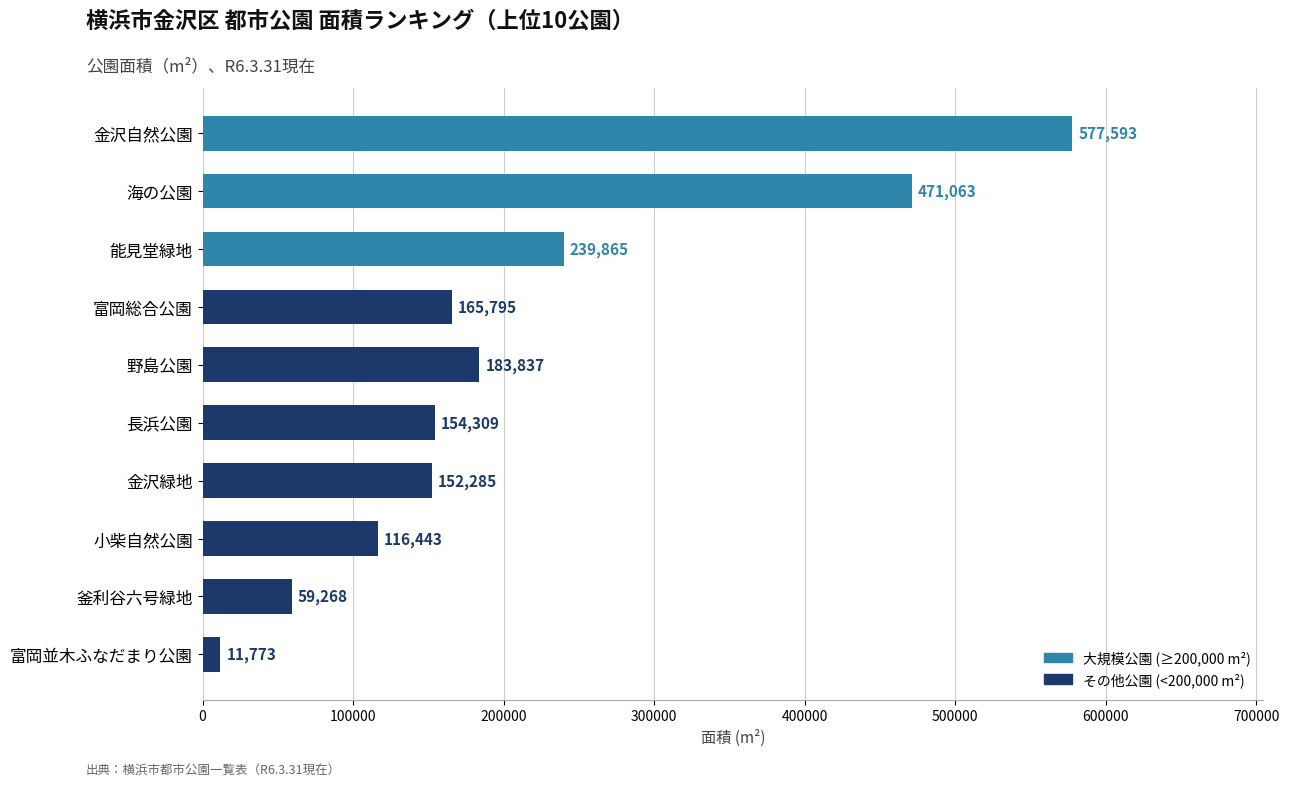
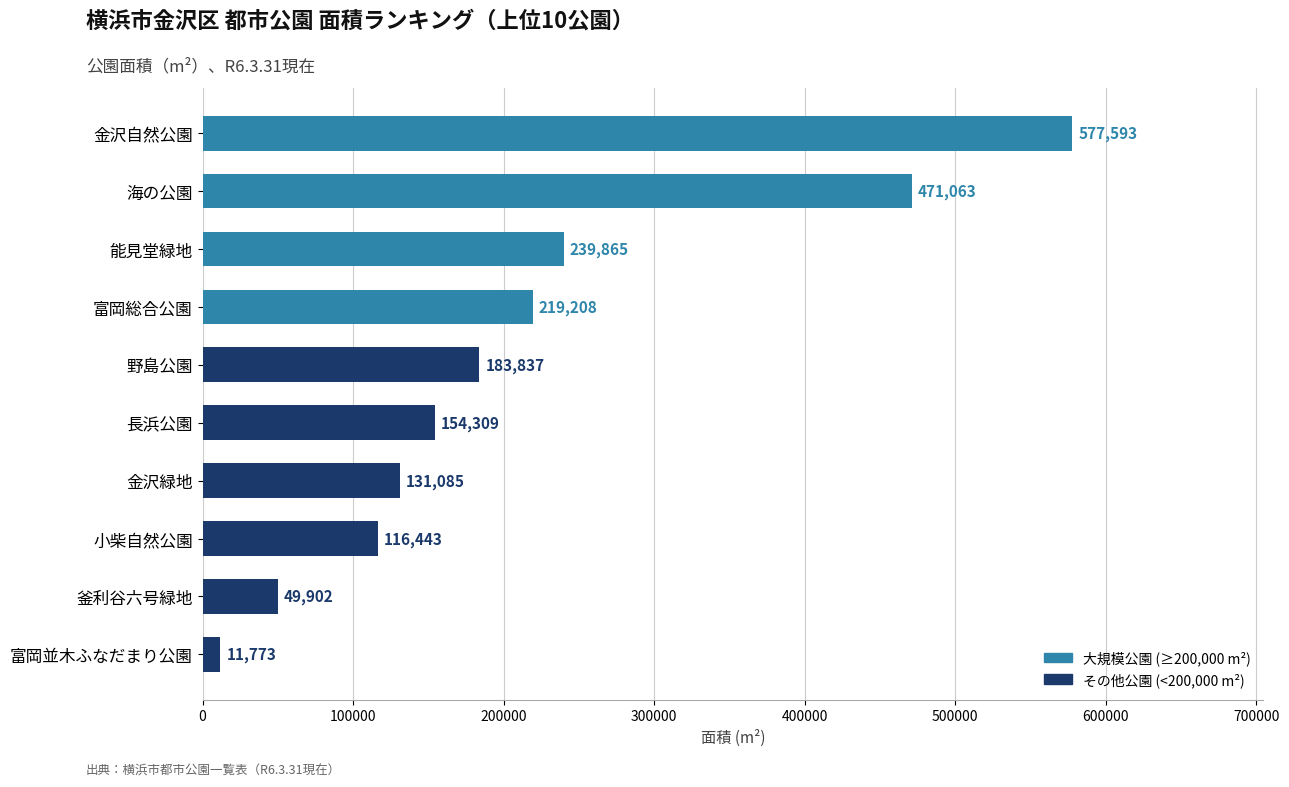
富岡総合公園: 165,795 -> 219,208
金沢緑地: 152,285 -> 131,085
釜利谷六号緑地: 59,268 -> 49,902
